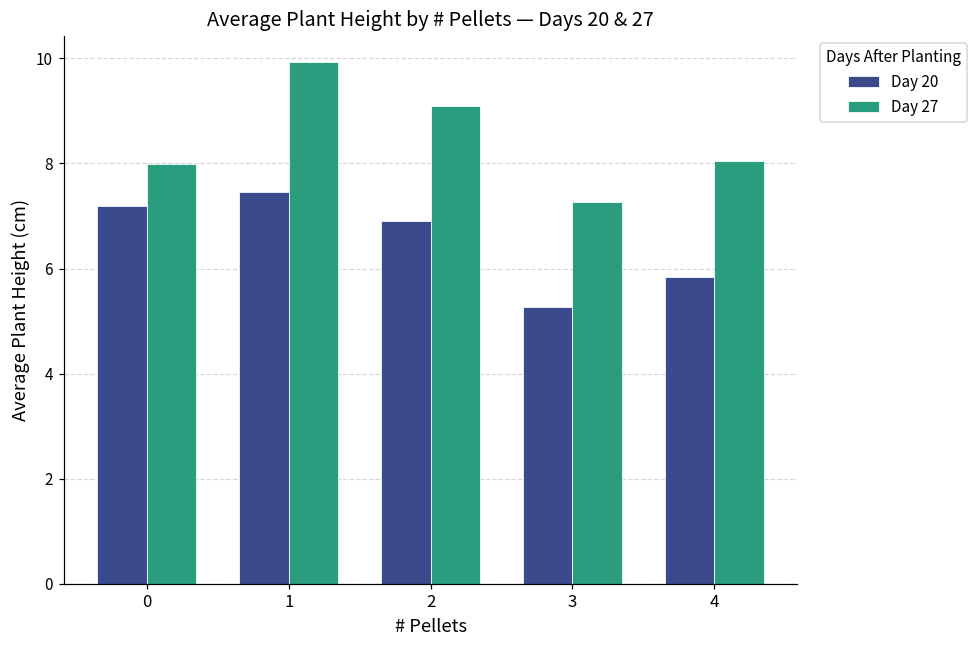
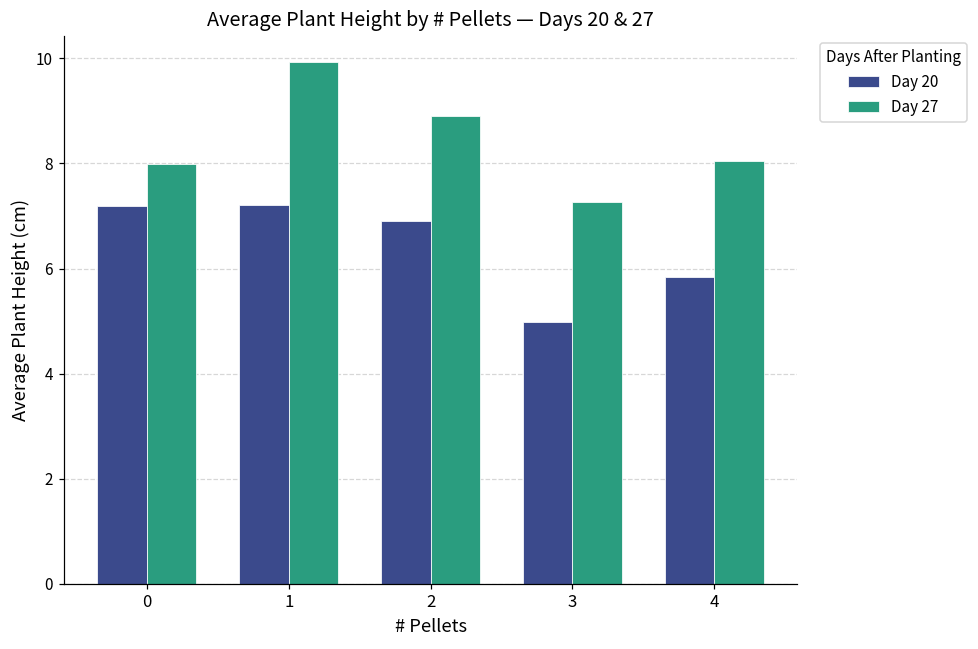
Day 20, 1: 7.4 -> 7.2
Day 27, 2: 9.1 -> 8.9
Day 20, 3: 5.3 -> 5.0
